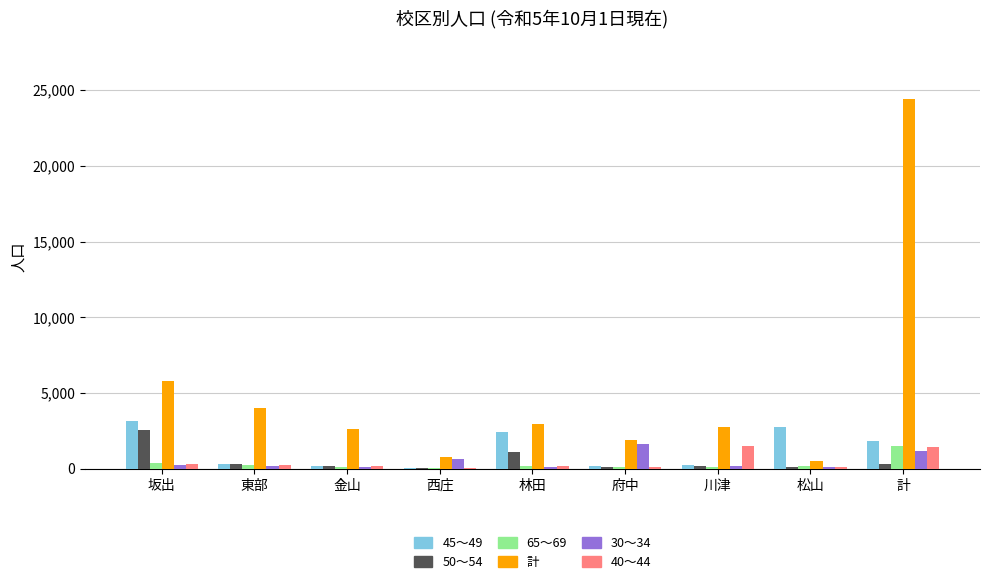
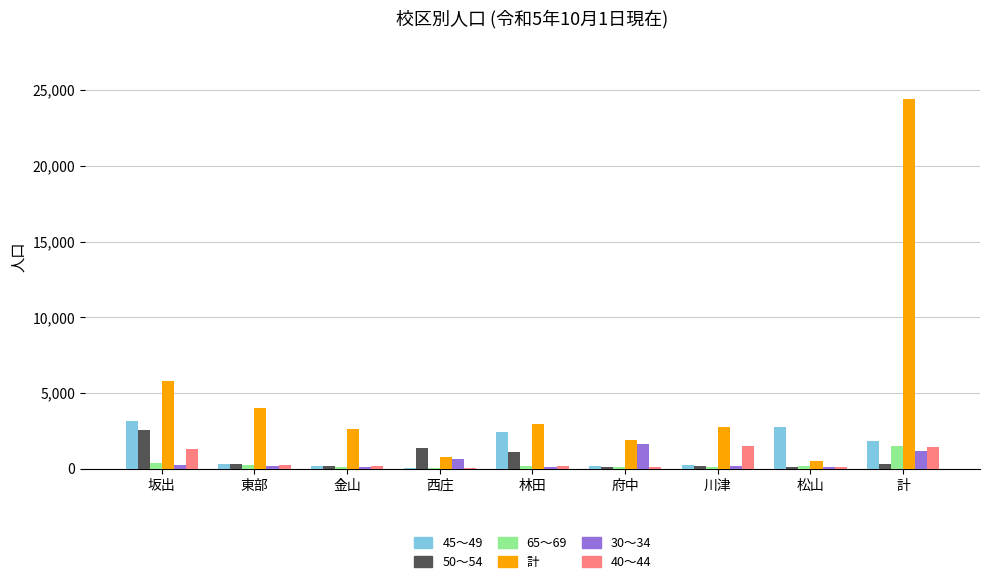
40～44, 坂出: 300 -> 1,300
50～54, 西庄: 100 -> 1,400
